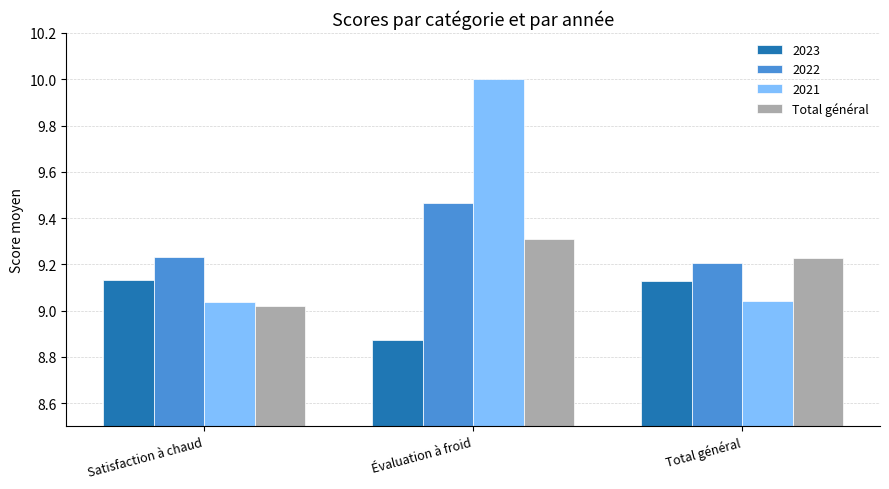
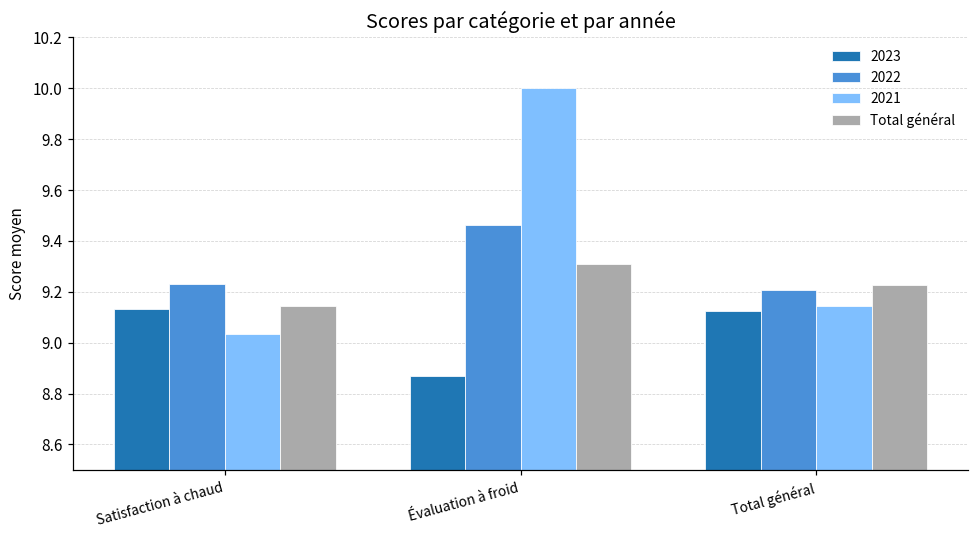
Total général, Satisfaction à chaud: 9.02 -> 9.14
2021, Total général: 9.04 -> 9.14
